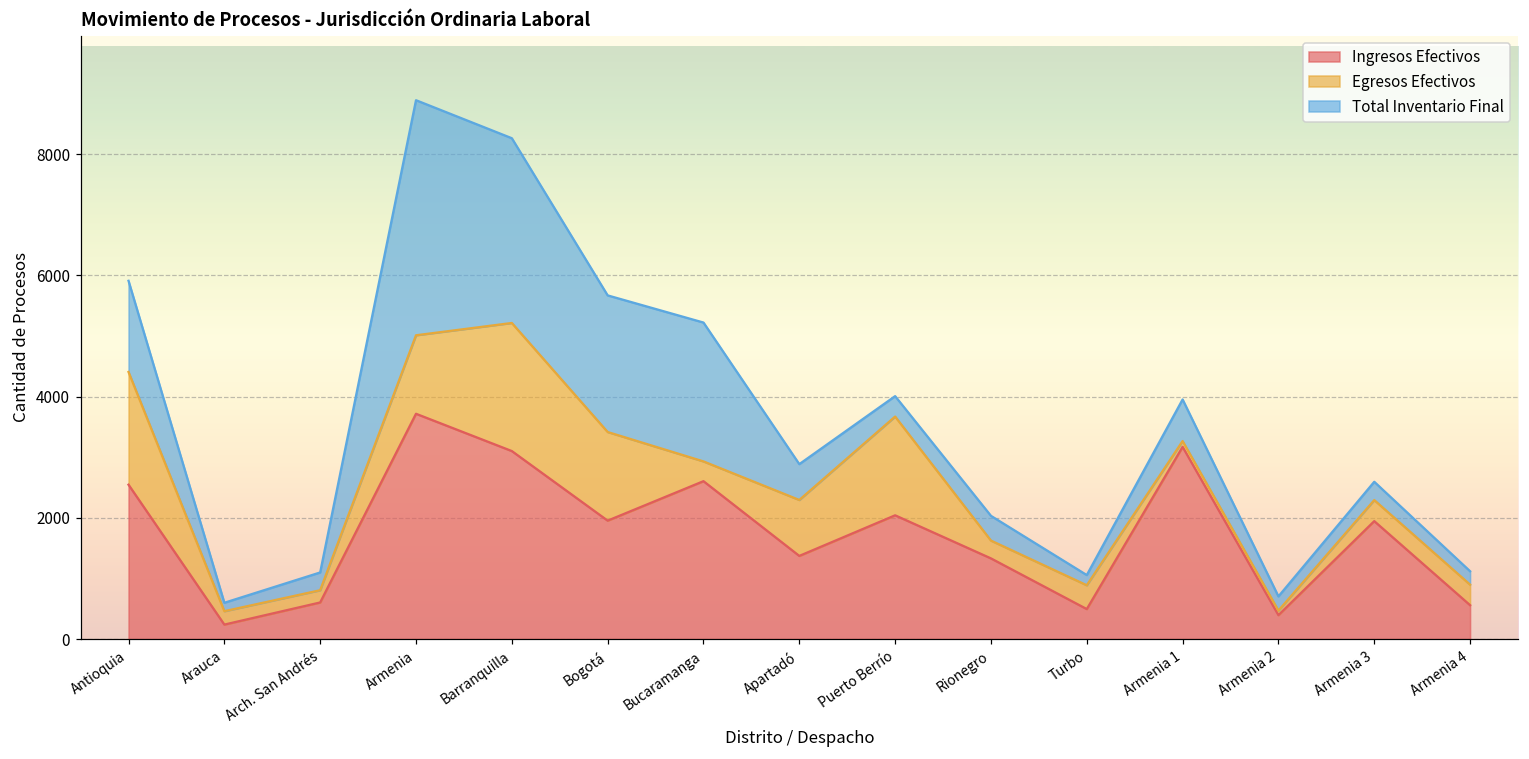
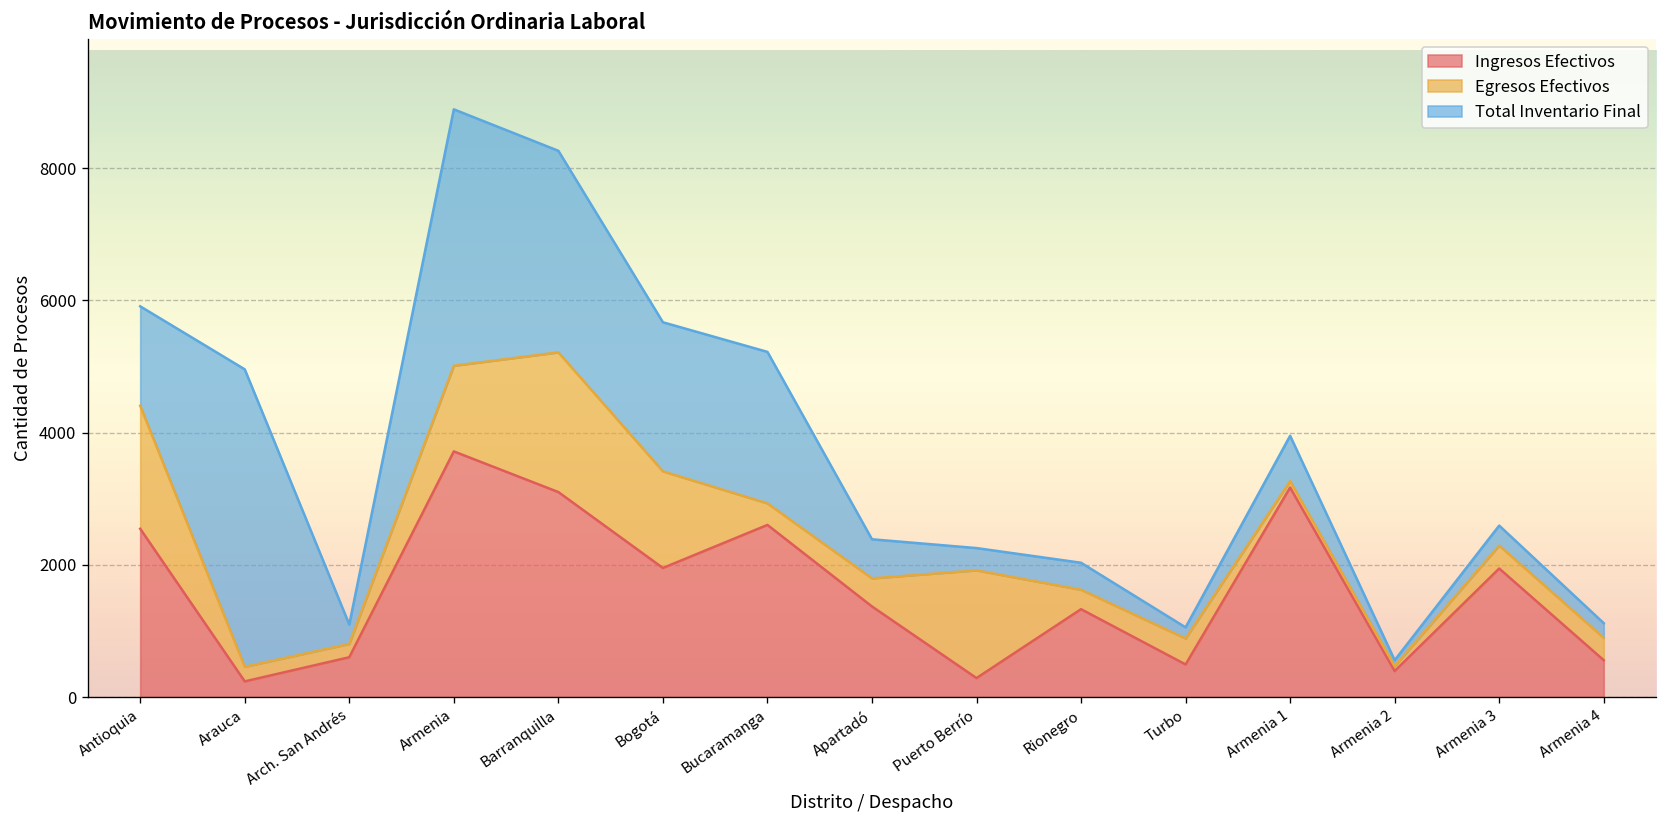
Total Inventario Final, Arauca: 100 -> 4500
Egresos Efectivos, Apartadó: 900 -> 400
Ingresos Efectivos, Puerto Berrío: 2000 -> 300
Total Inventario Final, Armenia 2: 200 -> 100
